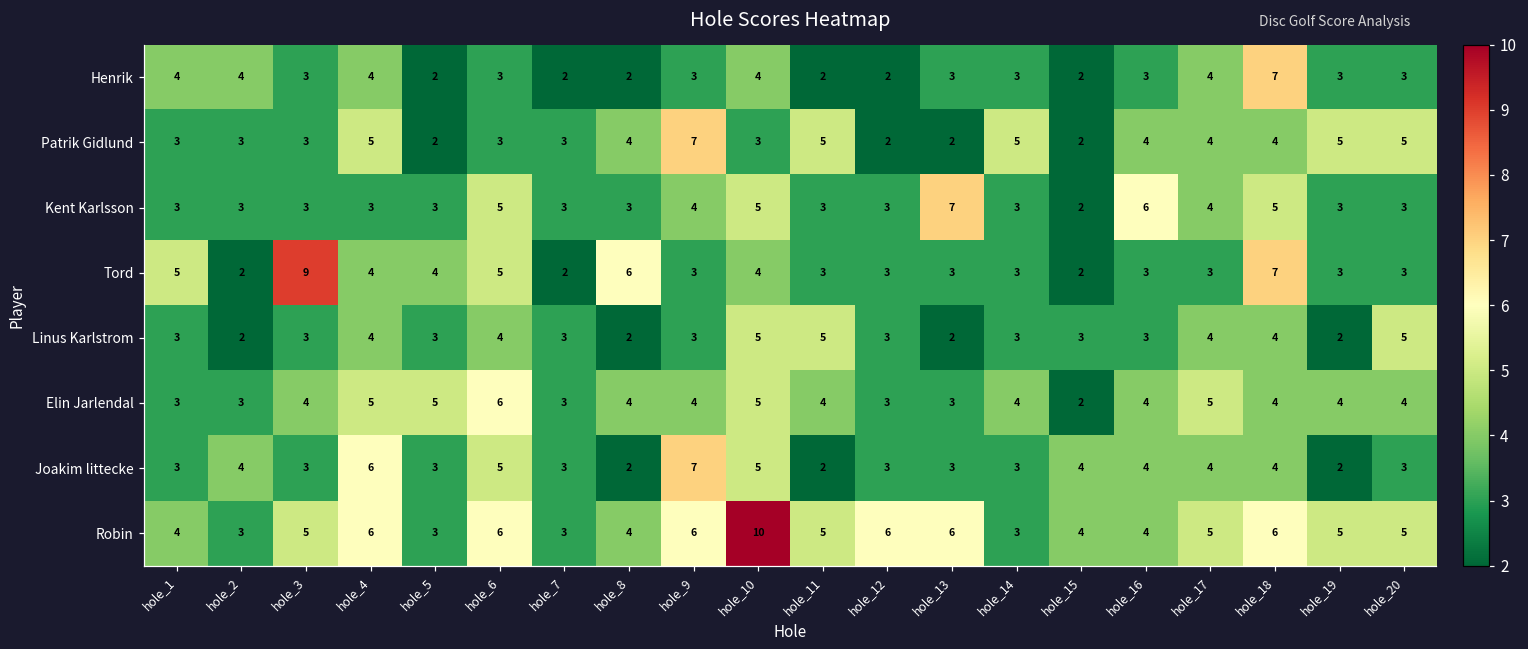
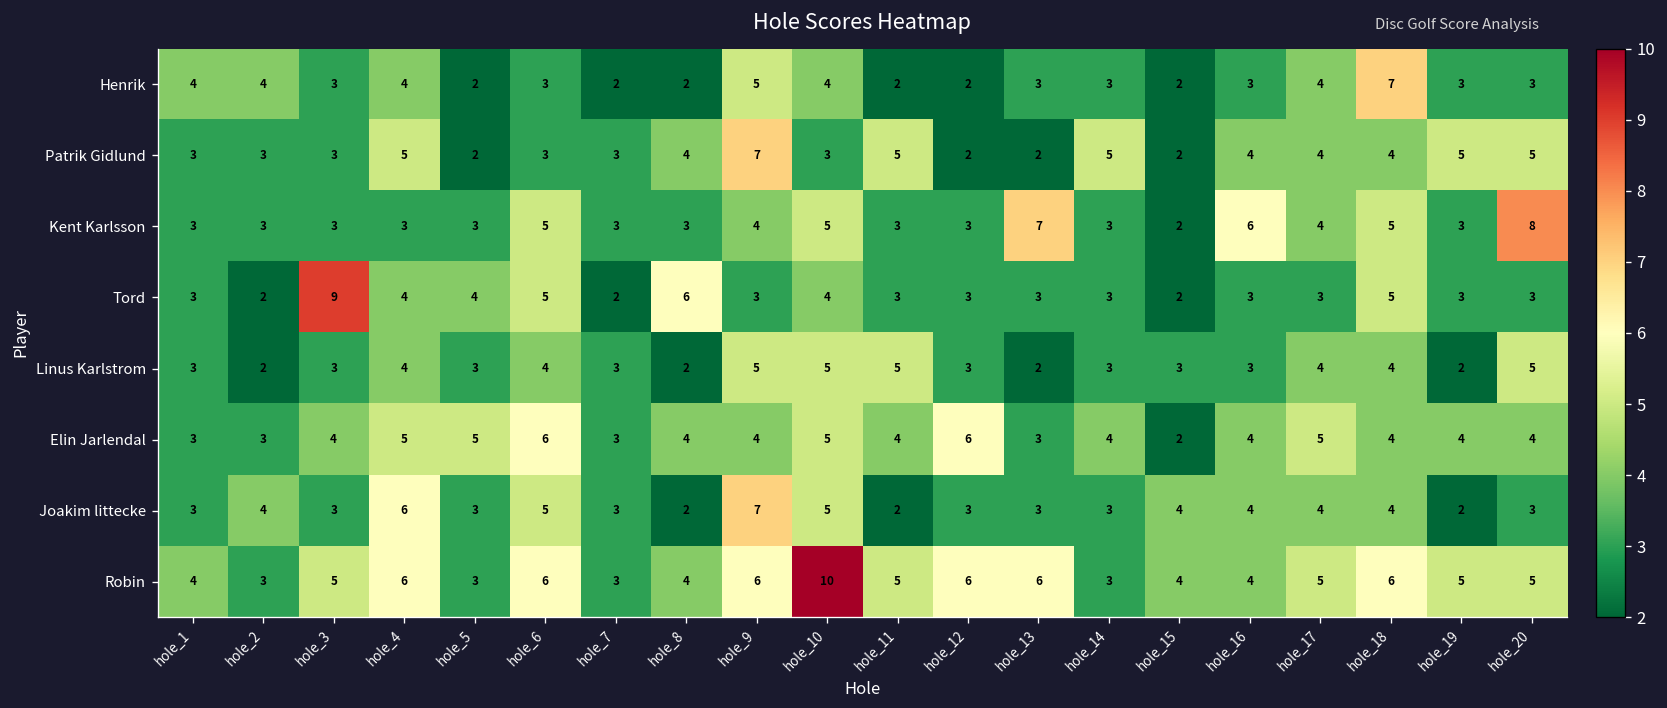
Henrik, hole_9: 3 -> 5
Kent Karlsson, hole_20: 3 -> 8
Tord, hole_1: 5 -> 3
Tord, hole_18: 7 -> 5
Linus Karlstrom, hole_9: 3 -> 5
Elin Jarlendal, hole_12: 3 -> 6
